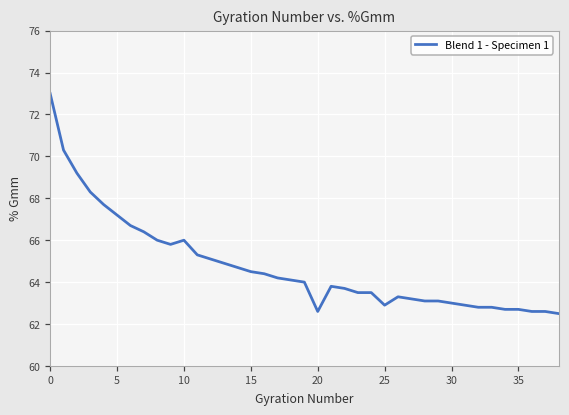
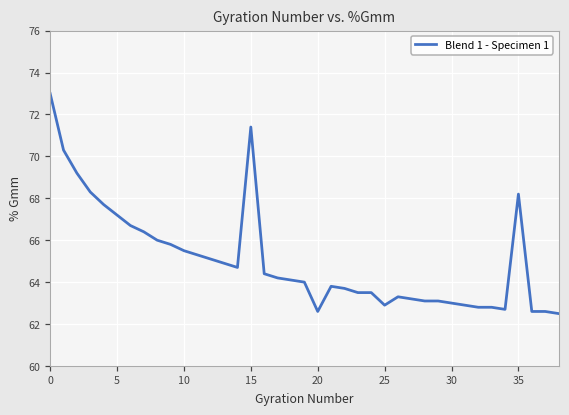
10: 66.0 -> 65.5
15: 64.5 -> 71.4
35: 62.7 -> 68.2
